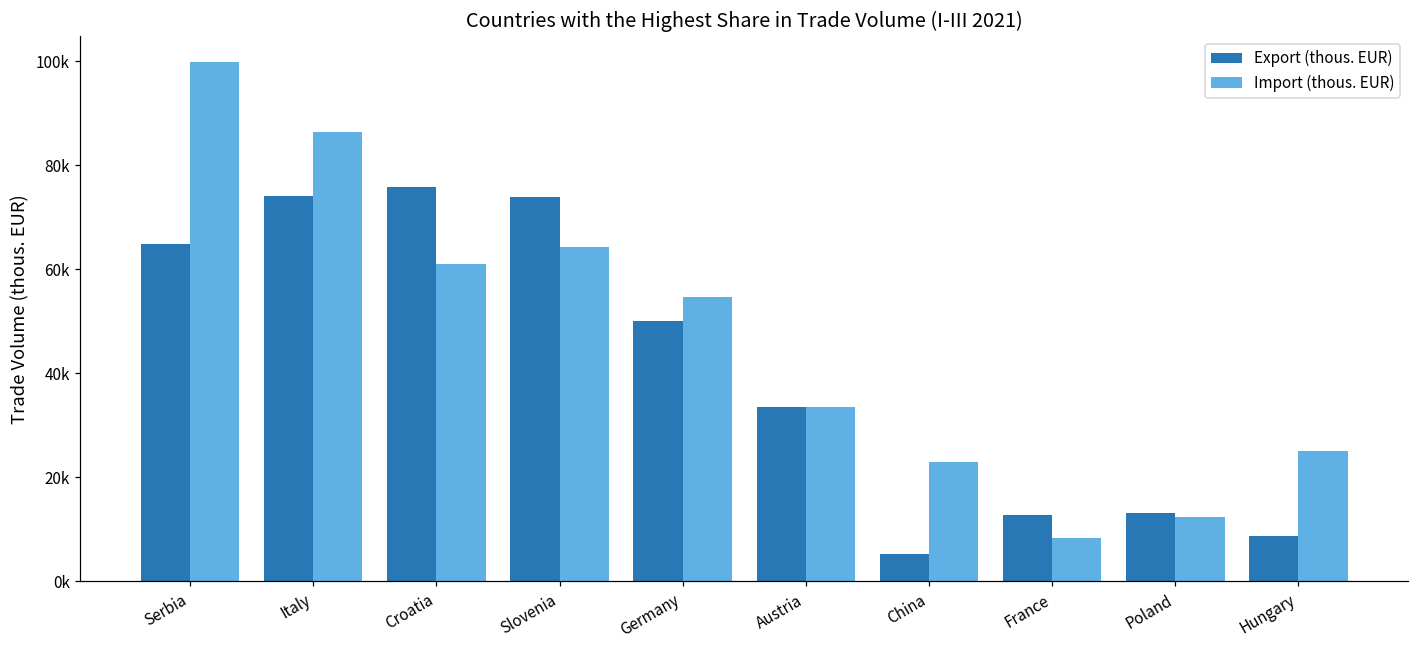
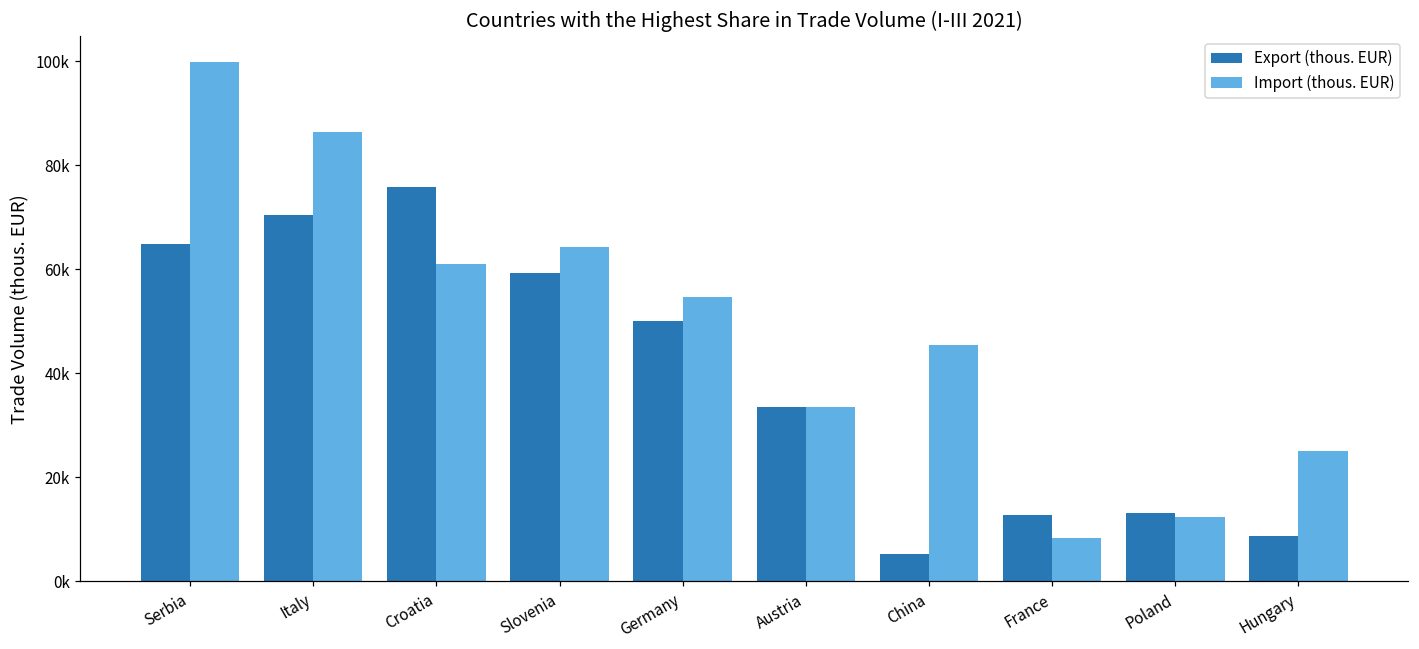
Export (thous. EUR), Italy: 74000 -> 71000
Export (thous. EUR), Slovenia: 74000 -> 59000
Import (thous. EUR), China: 23000 -> 45000
